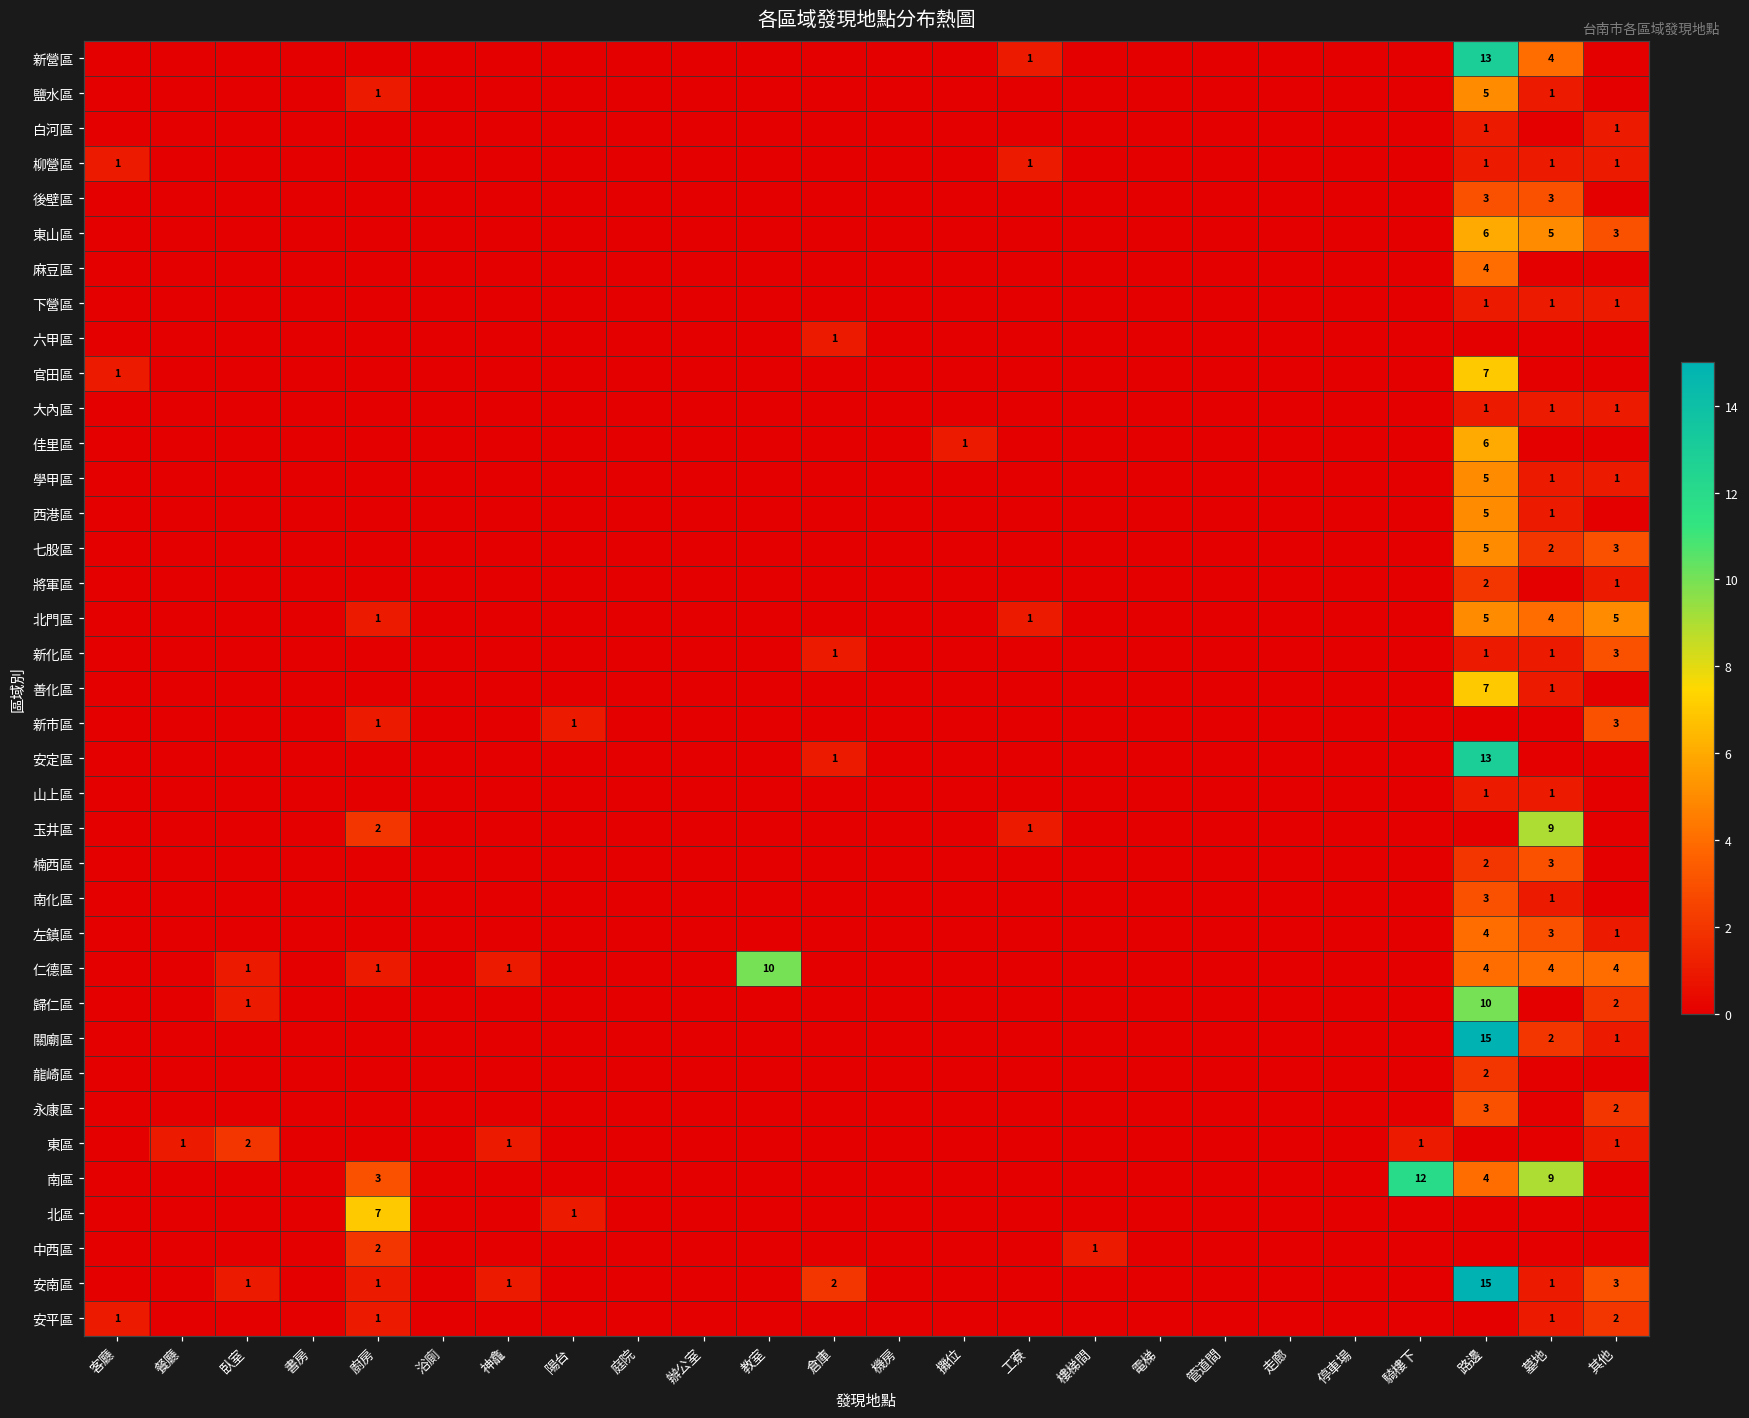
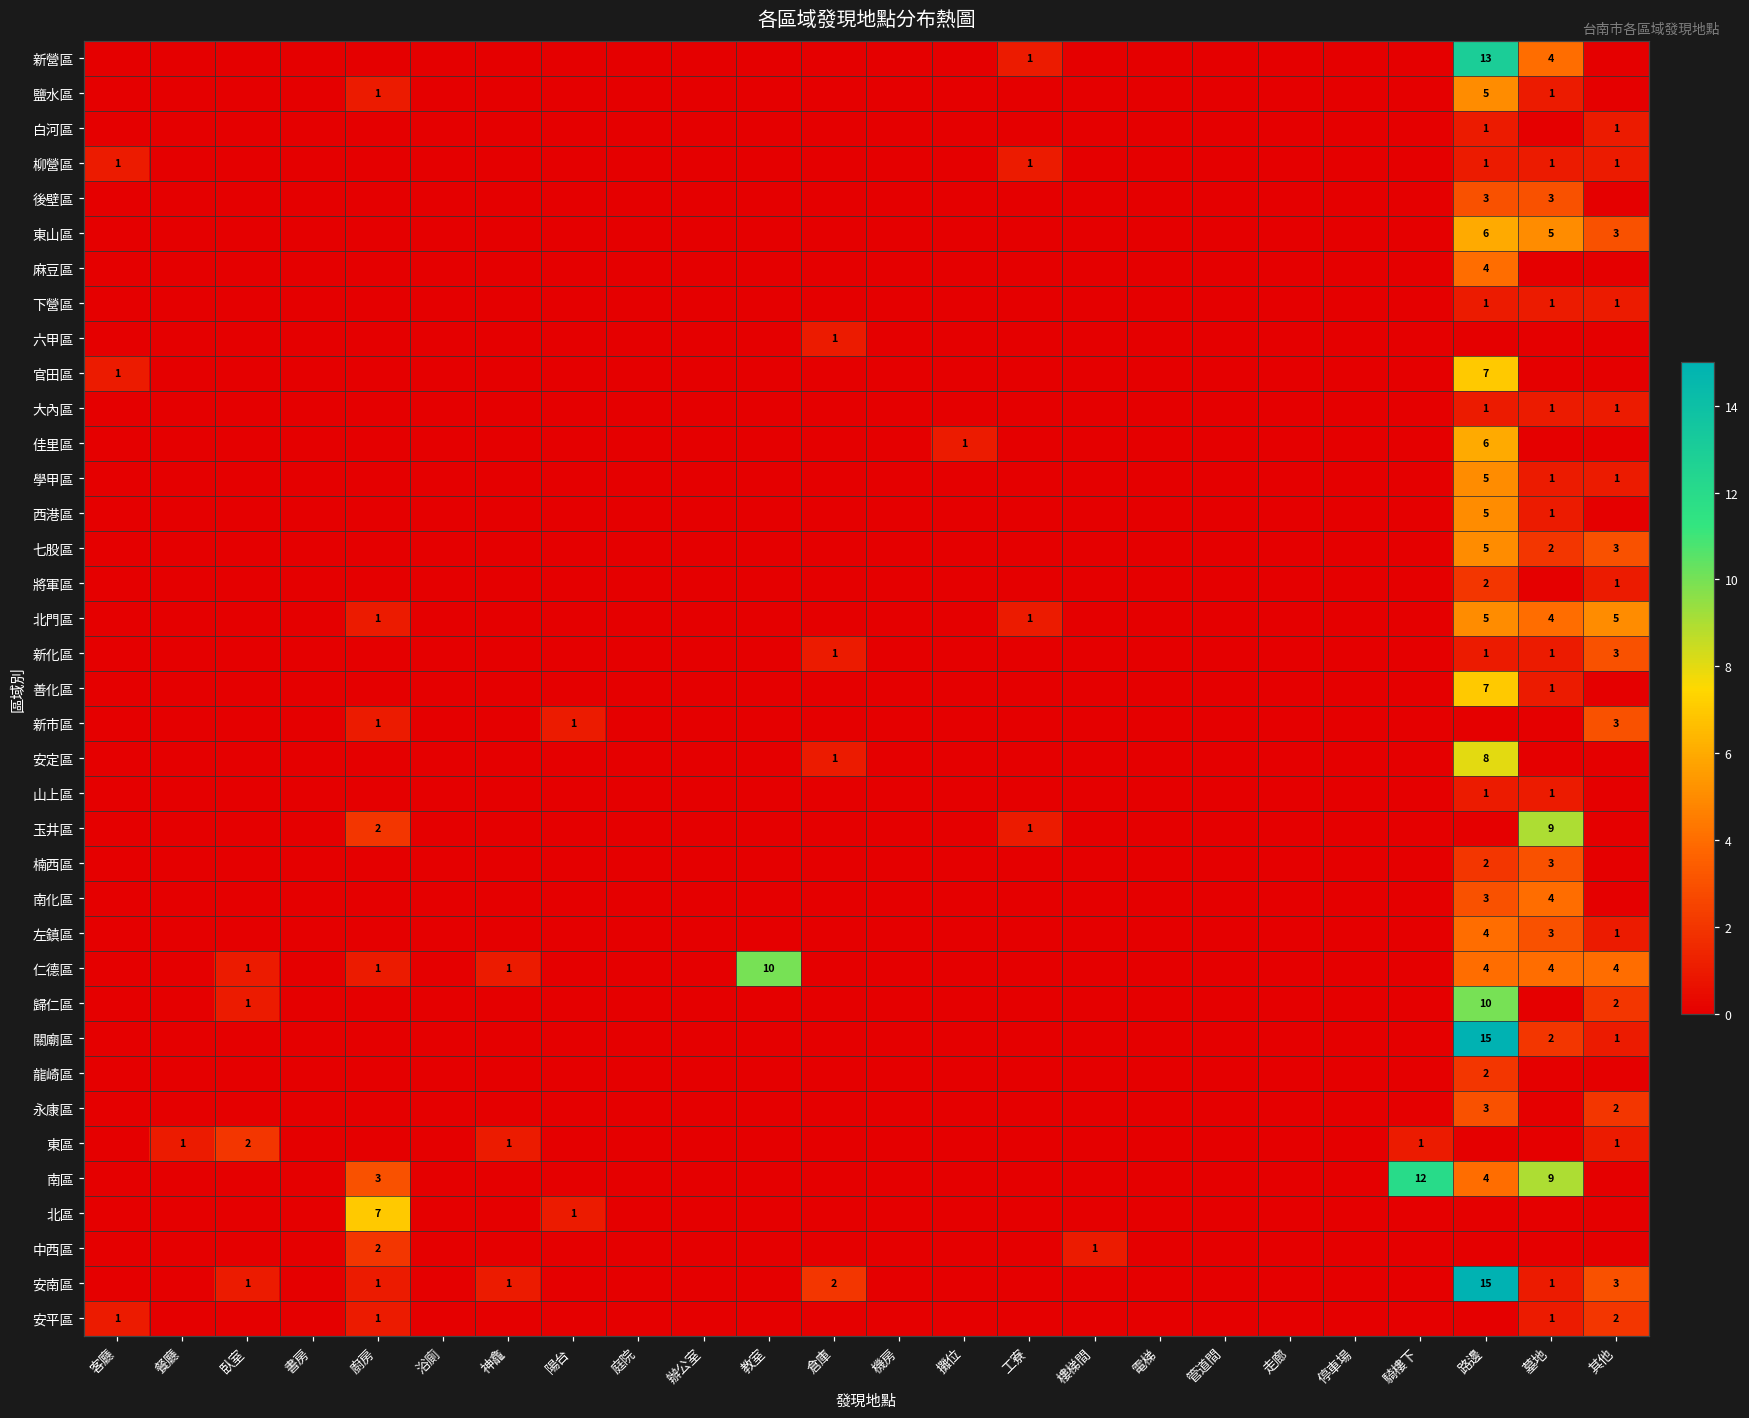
安定區, 路邊: 13 -> 8
南化區, 墓地: 1 -> 4
